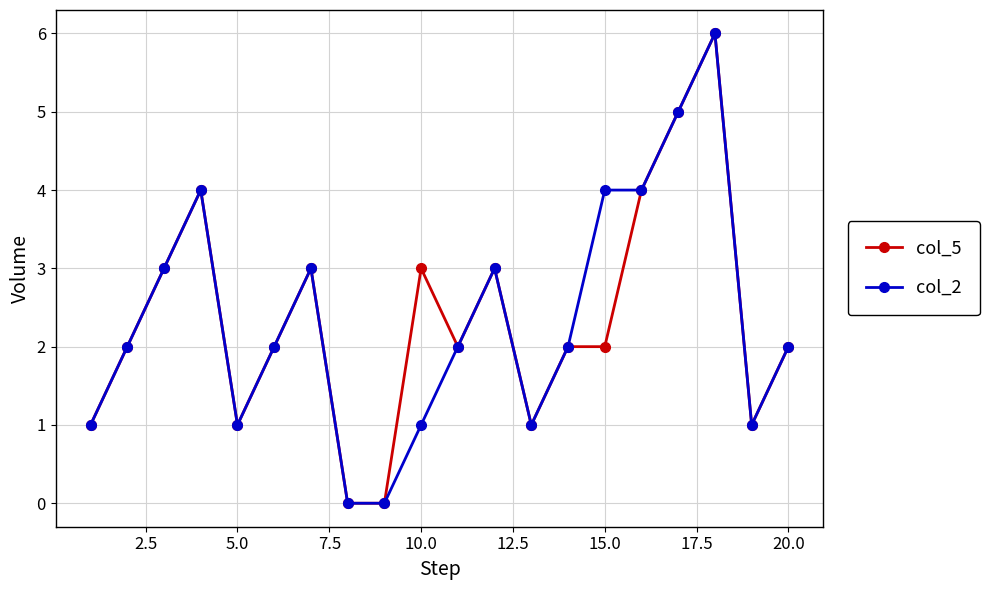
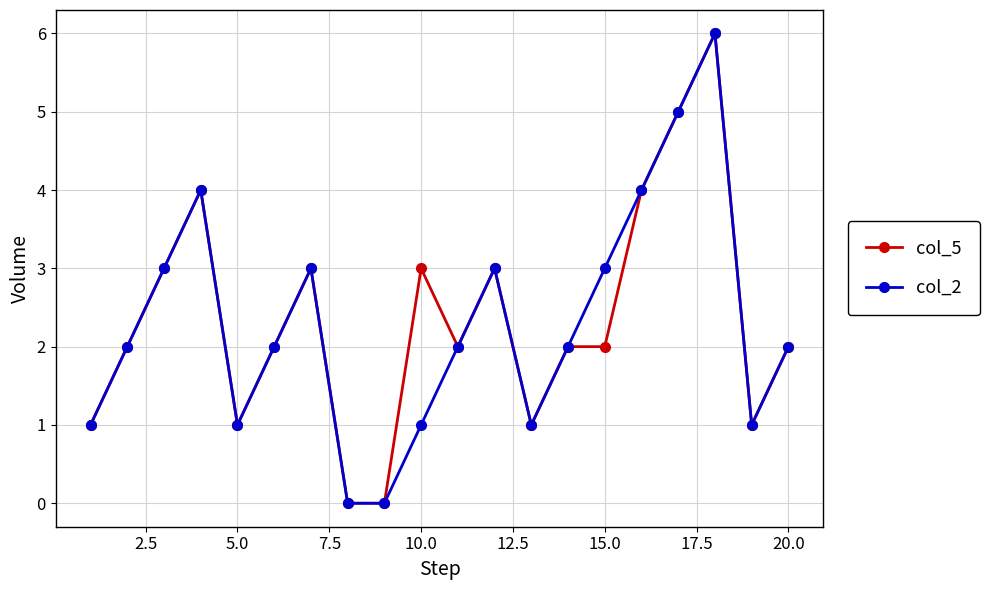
col_2, 15.0: 4 -> 3
